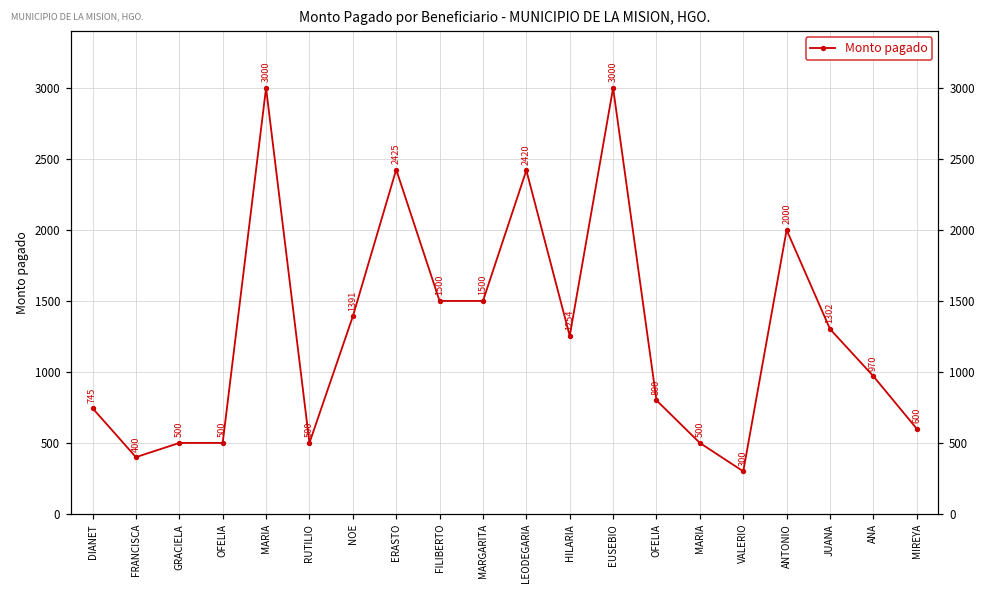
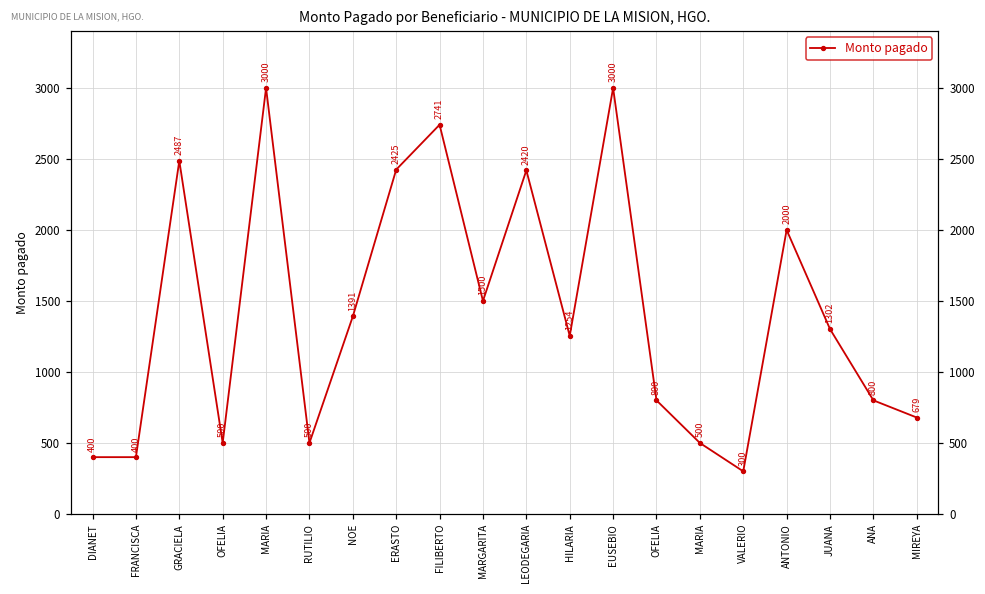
DIANET: 745 -> 400
GRACIELA: 500 -> 2487
FILIBERTO: 1500 -> 2741
ANA: 970 -> 800
MIREYA: 600 -> 679
